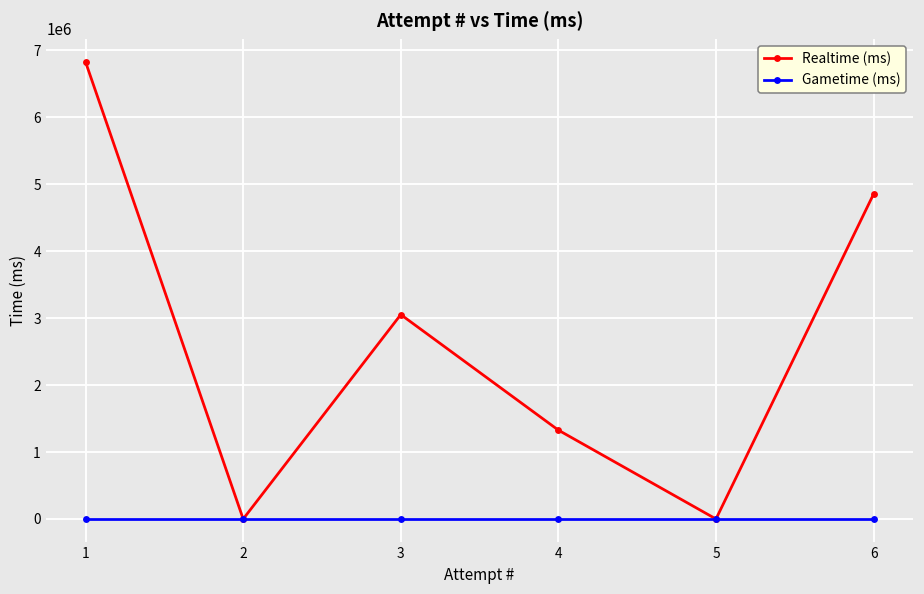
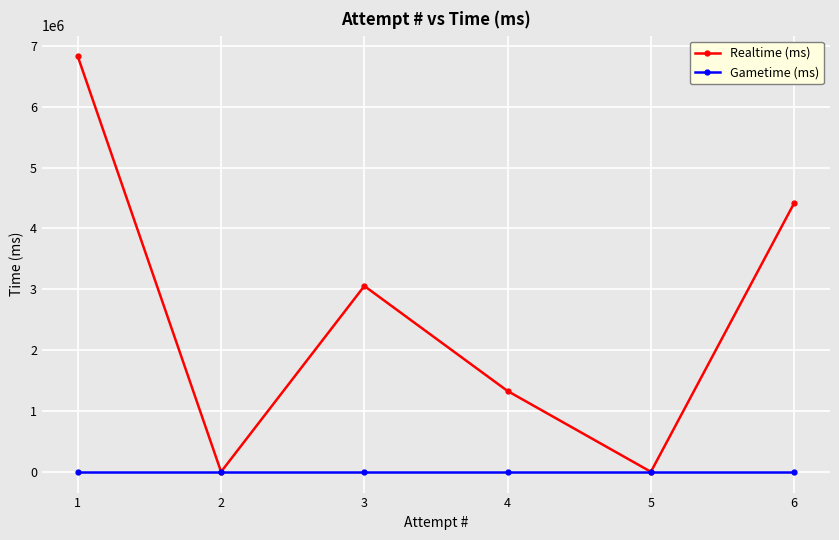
Realtime (ms), 6: 4900000 -> 4400000
